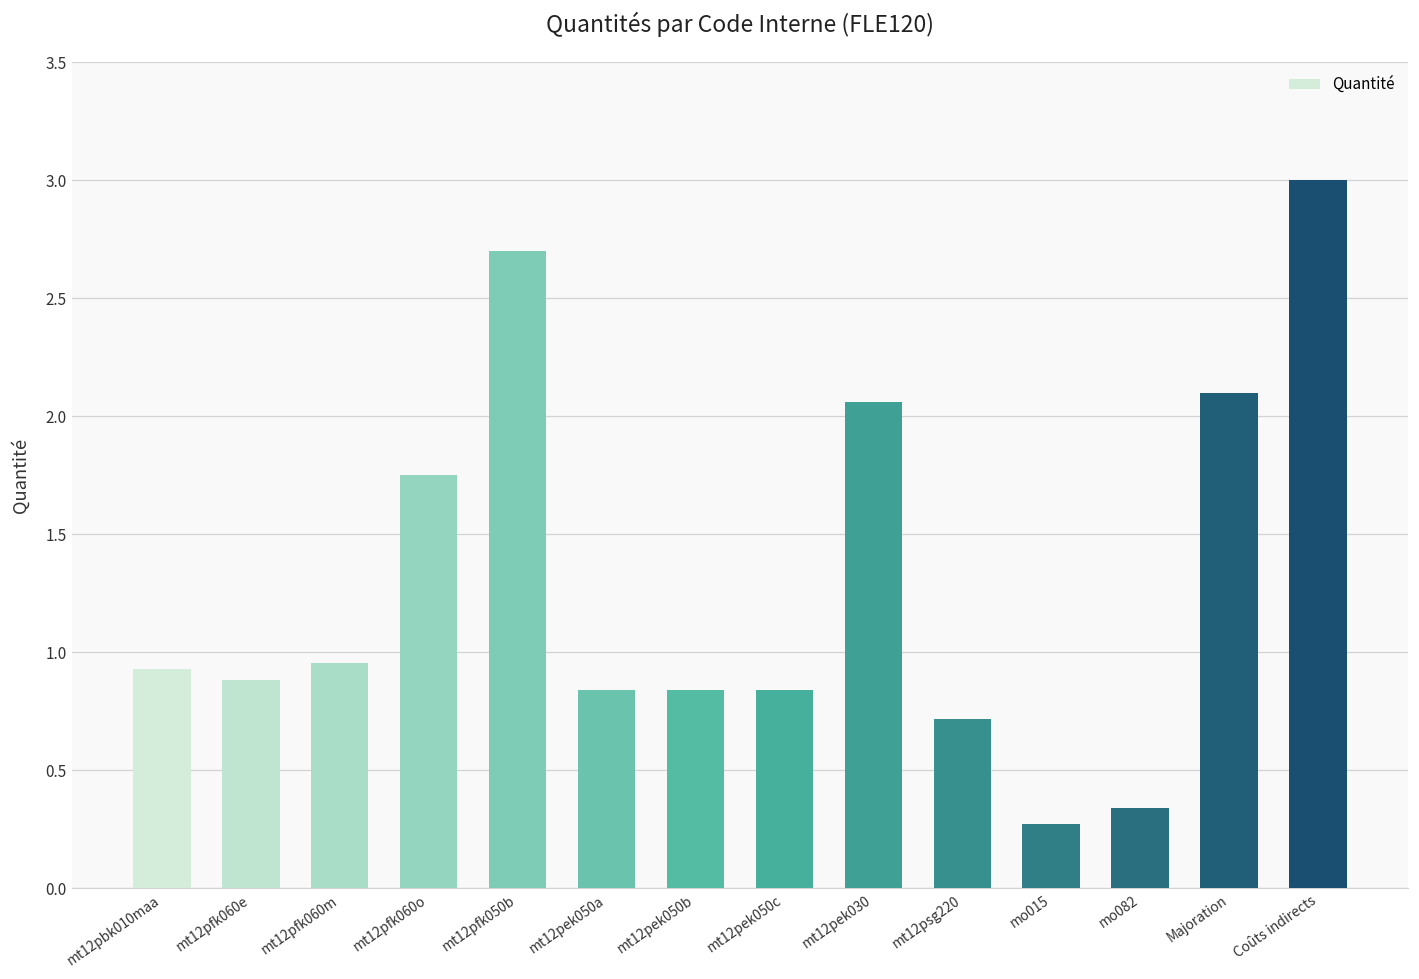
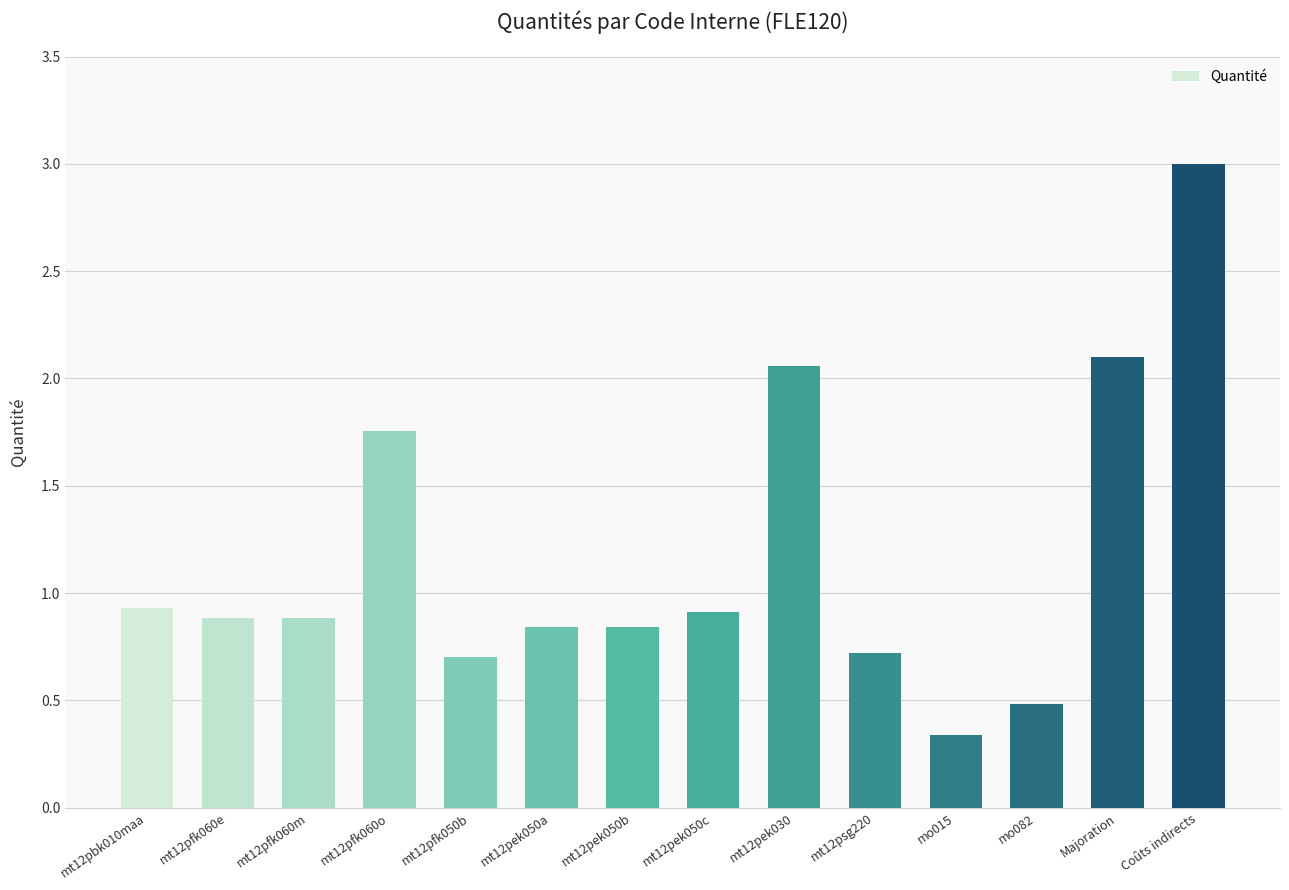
mt12pfk060m: 0.96 -> 0.88
mt12pfk050b: 2.7 -> 0.7
mt12pek050c: 0.84 -> 0.91
mo015: 0.28 -> 0.34
mo082: 0.34 -> 0.48
